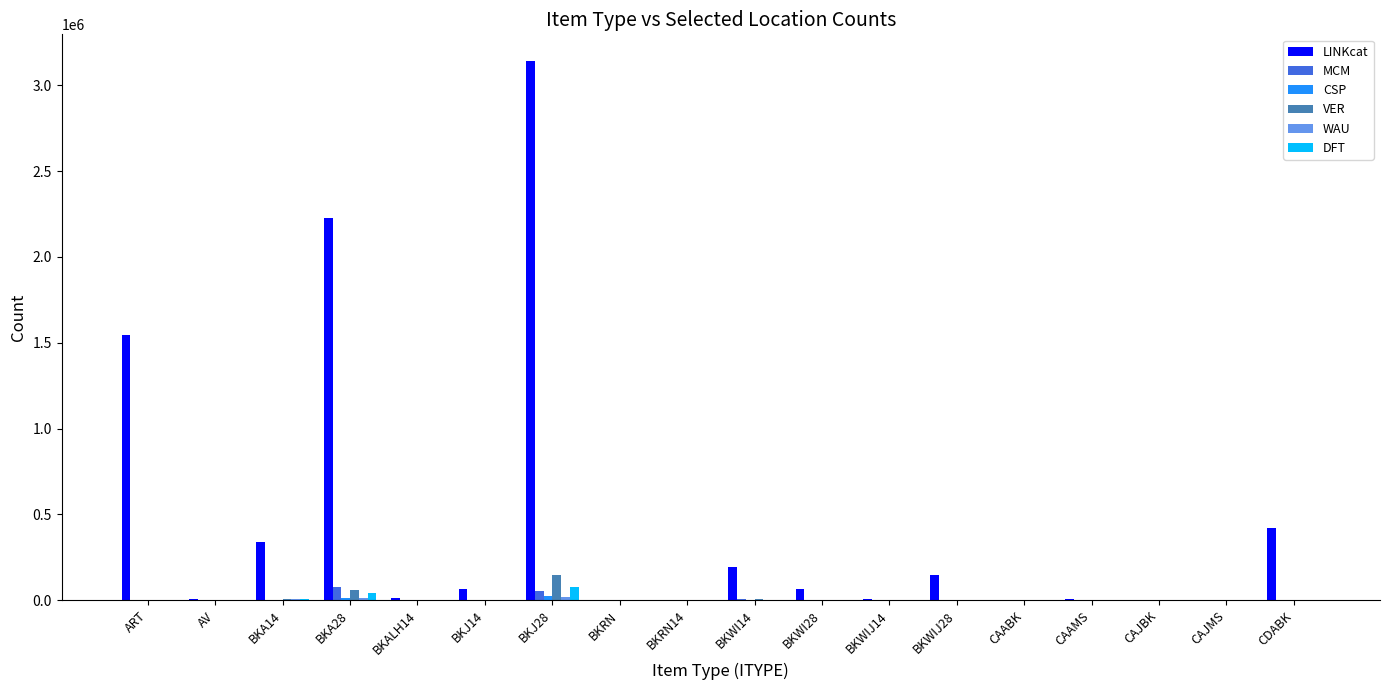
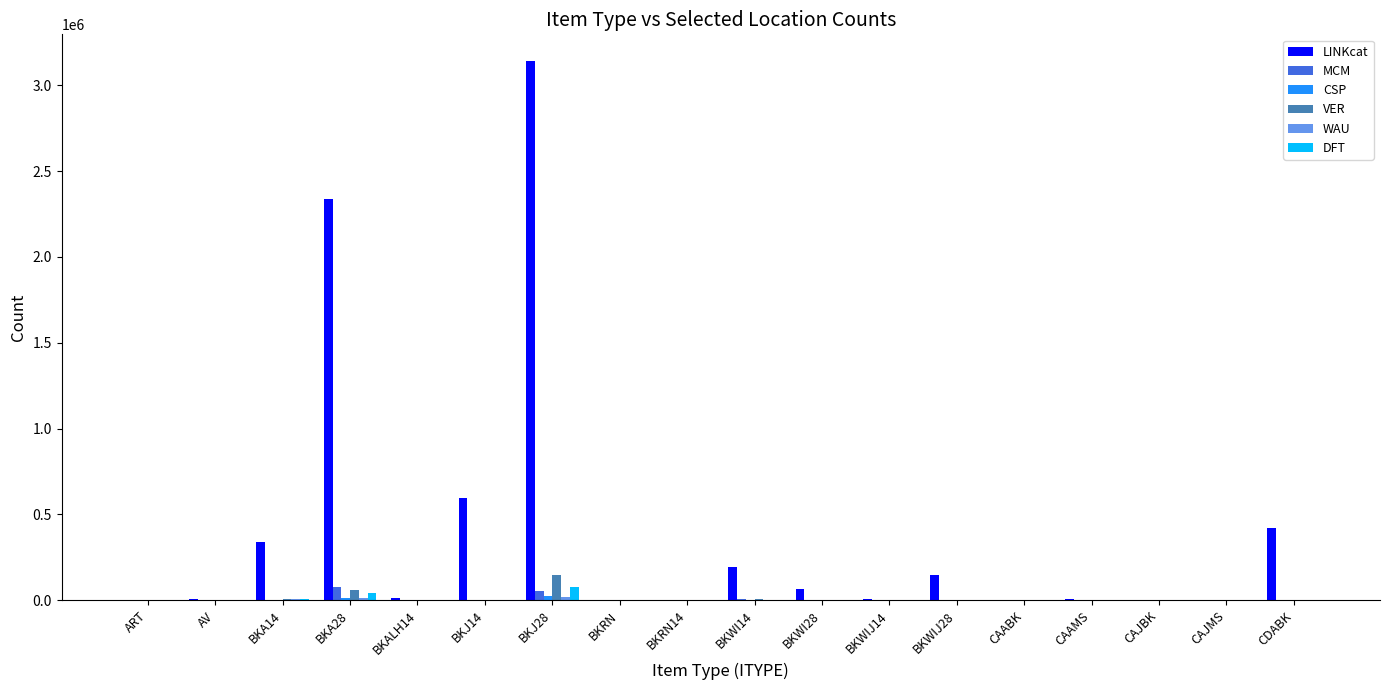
LINKcat, ART: 1550000 -> 0
LINKcat, BKA28: 2230000 -> 2340000
LINKcat, BKJ14: 60000 -> 600000
